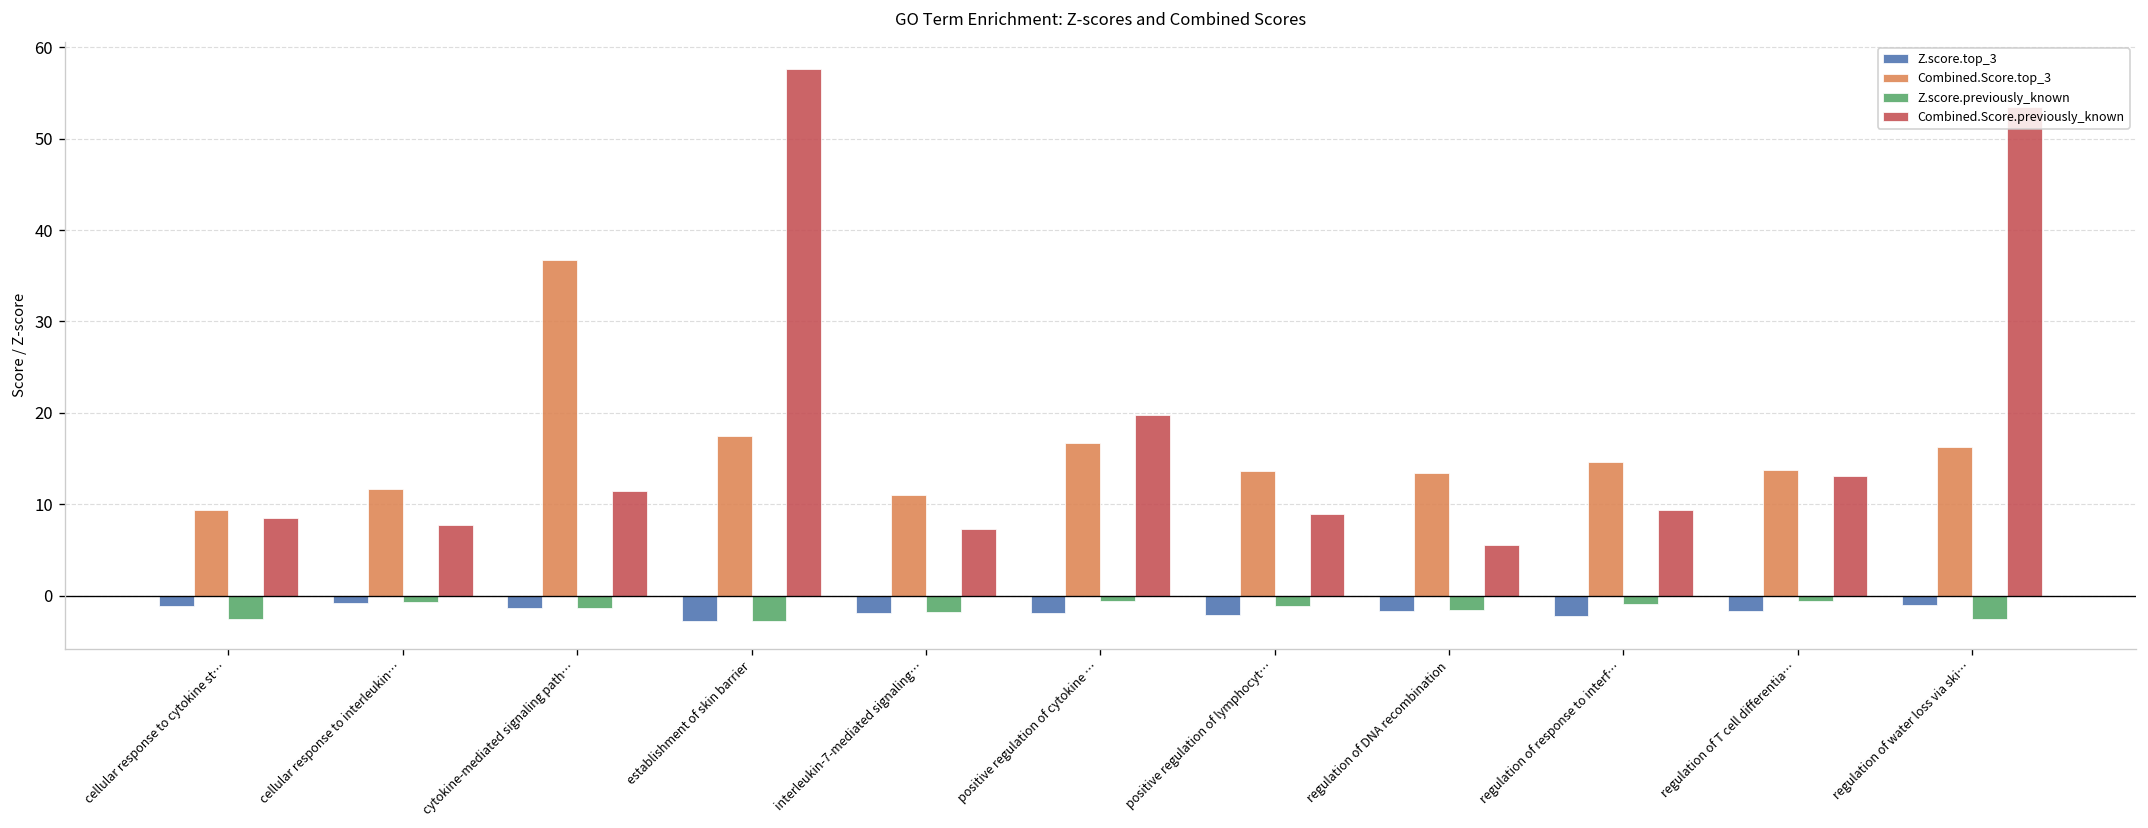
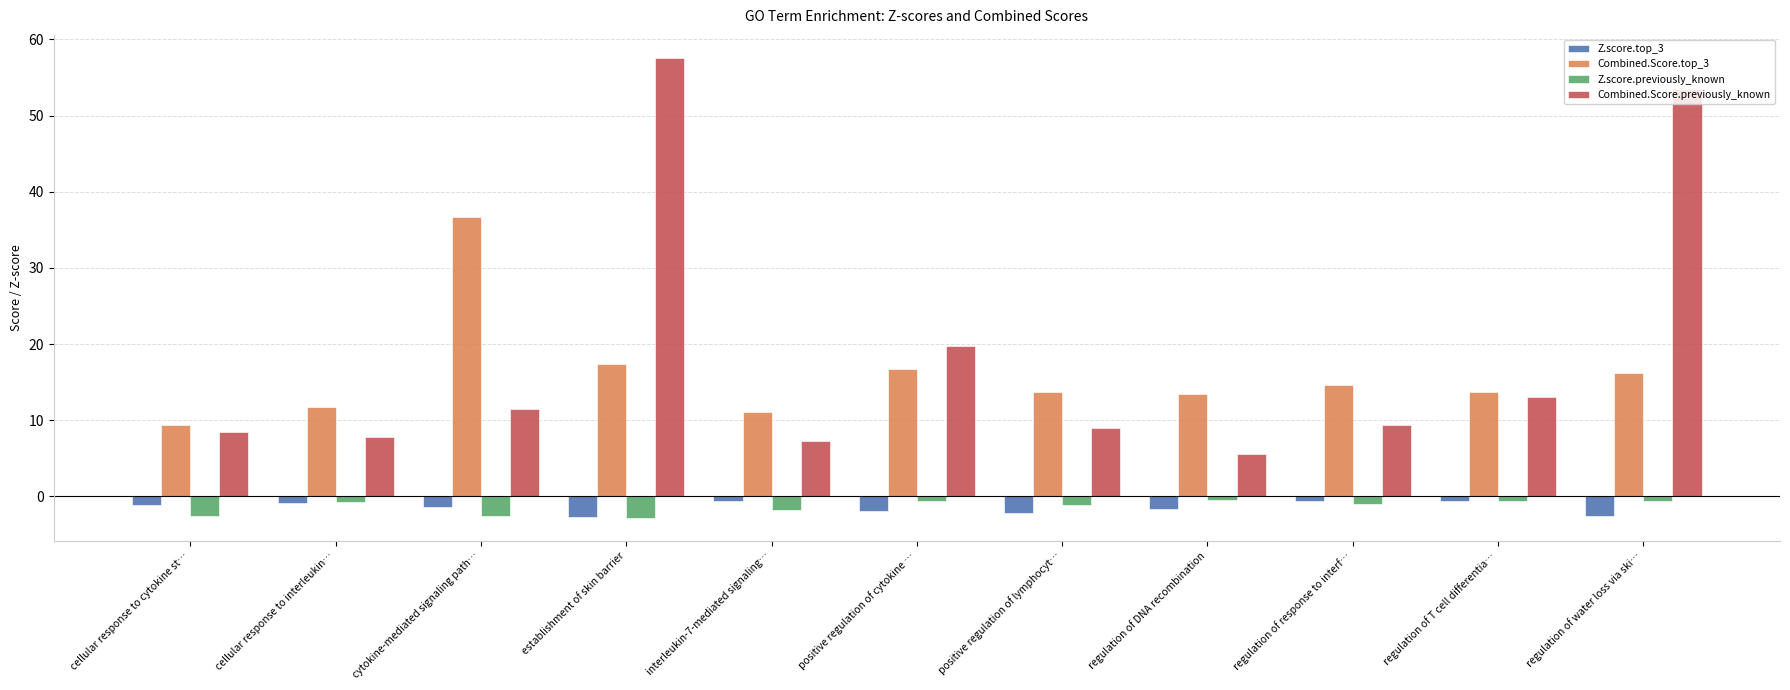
Z.score.previously_known, cytokine-mediated signaling path…: -1 -> -3
Z.score.top_3, interleukin-7-mediated signaling…: -2 -> -1
Z.score.previously_known, regulation of DNA recombination: -2 -> -1
Z.score.top_3, regulation of response to interf…: -2 -> -1
Z.score.top_3, regulation of T cell differentia…: -2 -> -1
Z.score.top_3, regulation of water loss via ski…: -1 -> -3
Z.score.previously_known, regulation of water loss via ski…: -3 -> -1
